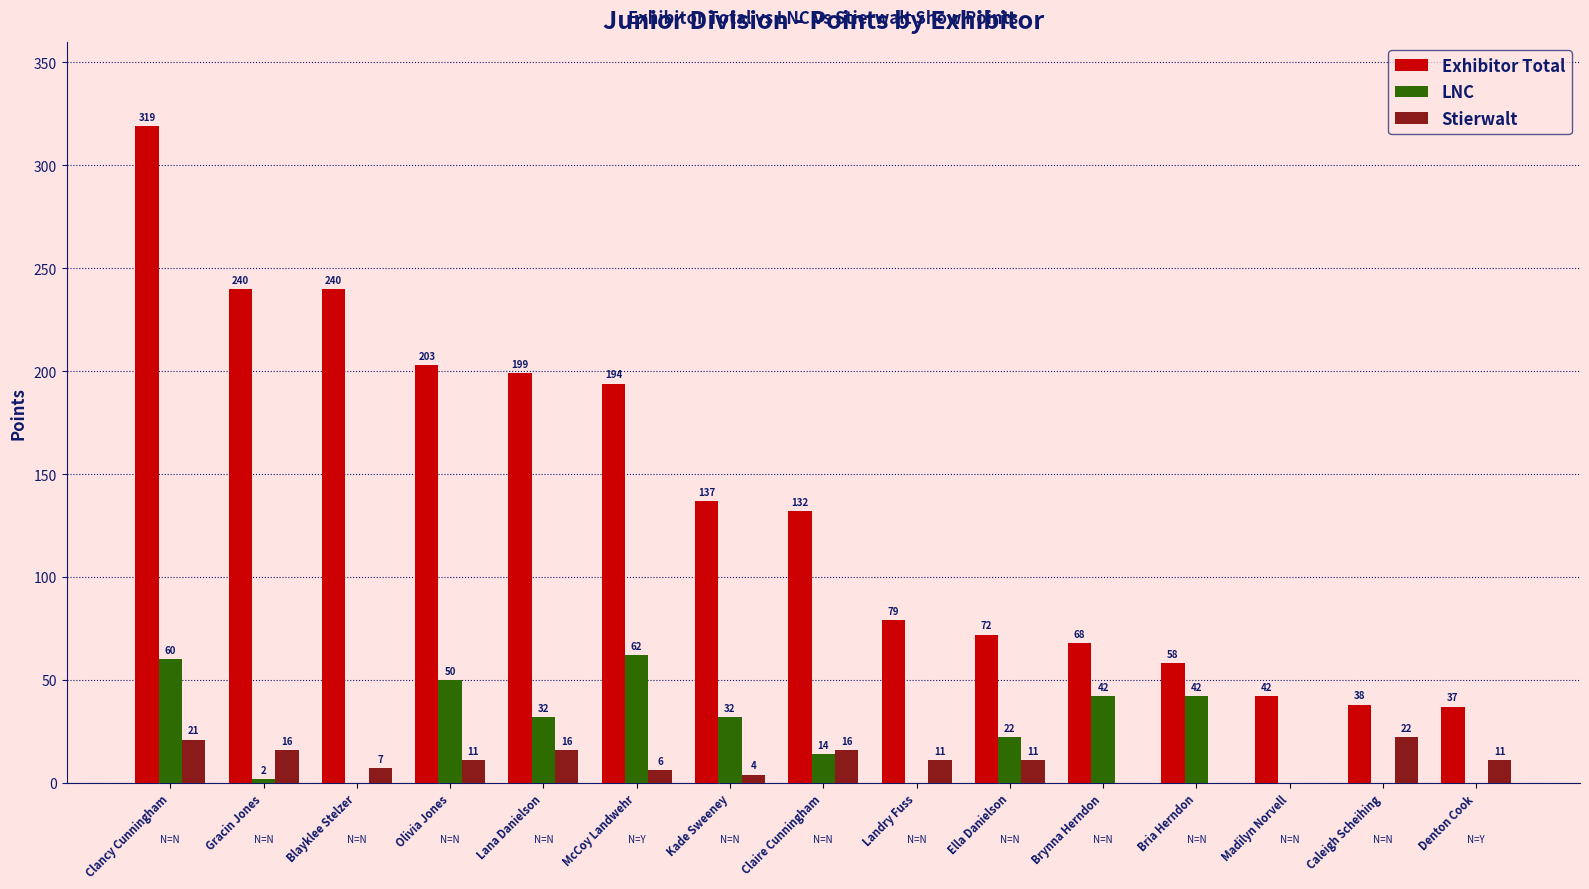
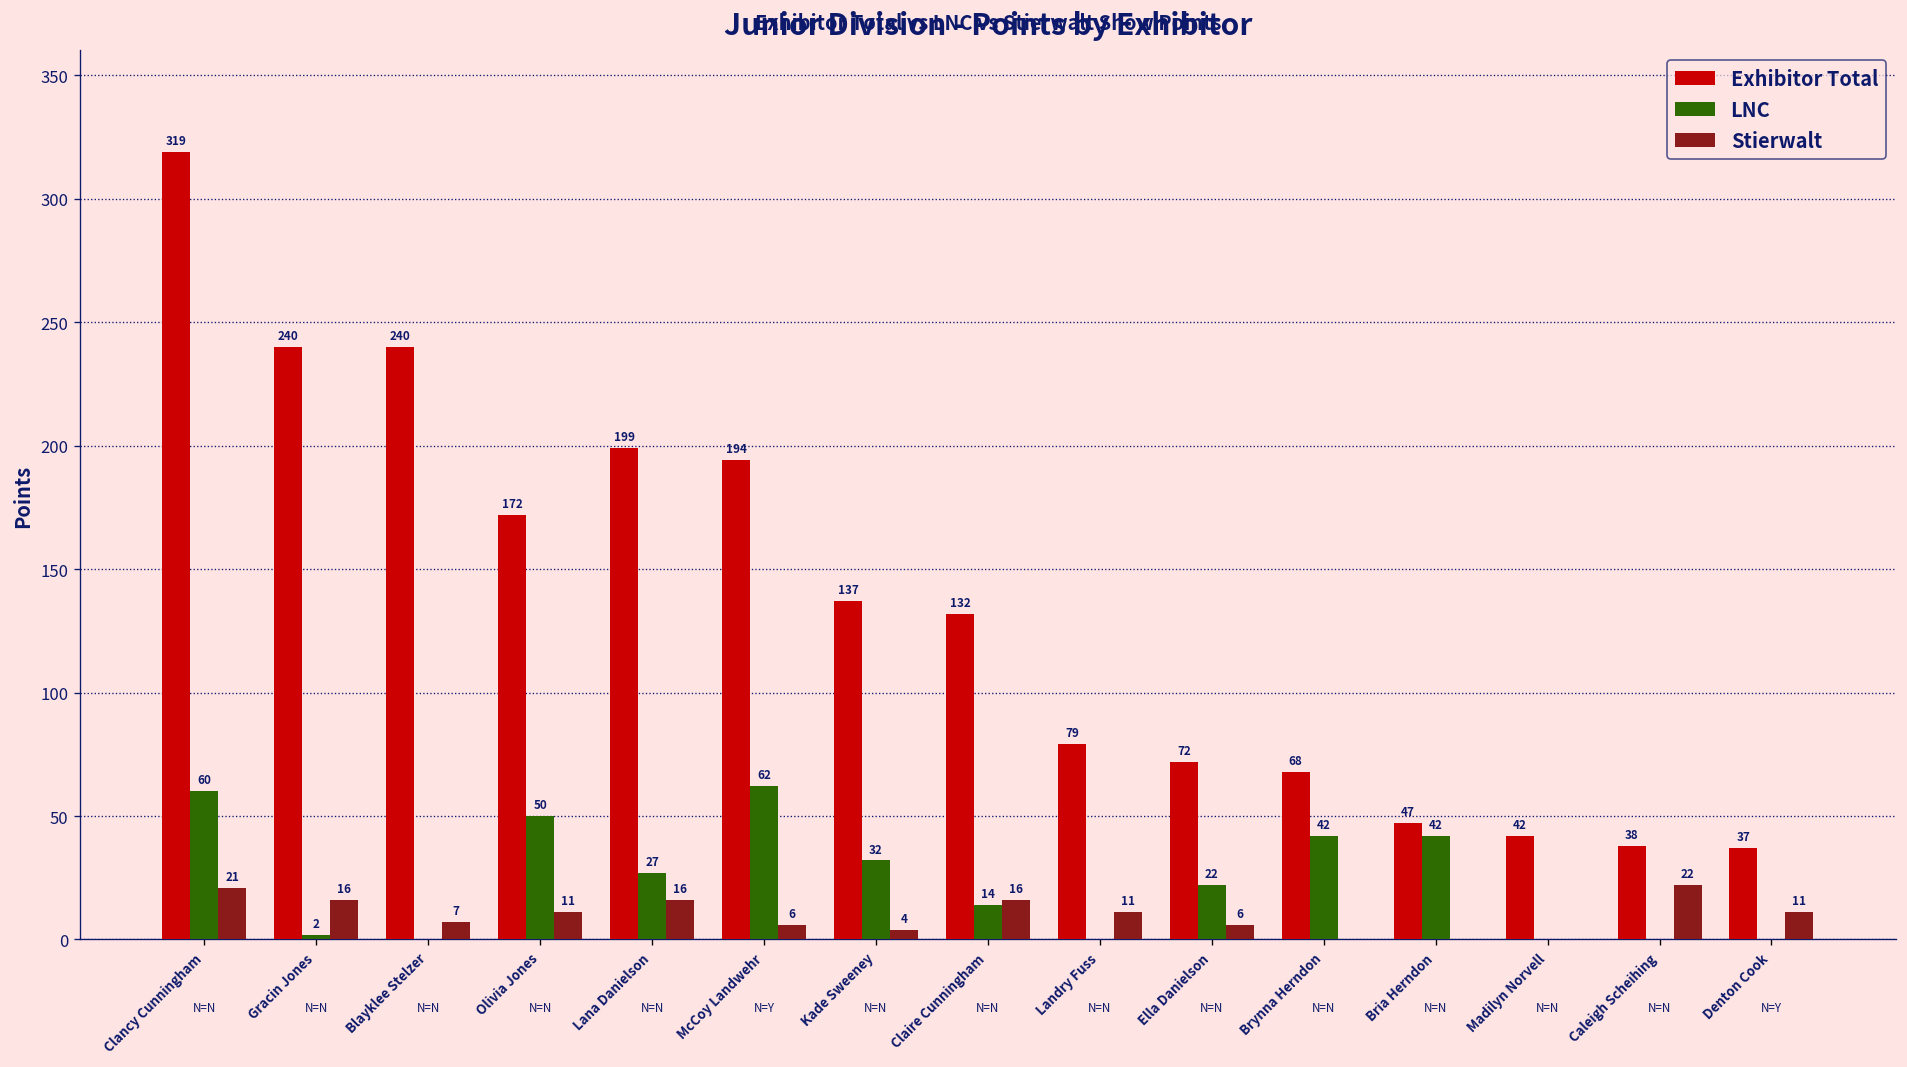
Exhibitor Total, Olivia Jones: 203 -> 172
LNC, Lana Danielson: 32 -> 27
Stierwalt, Ella Danielson: 11 -> 6
Exhibitor Total, Bria Herndon: 58 -> 47
